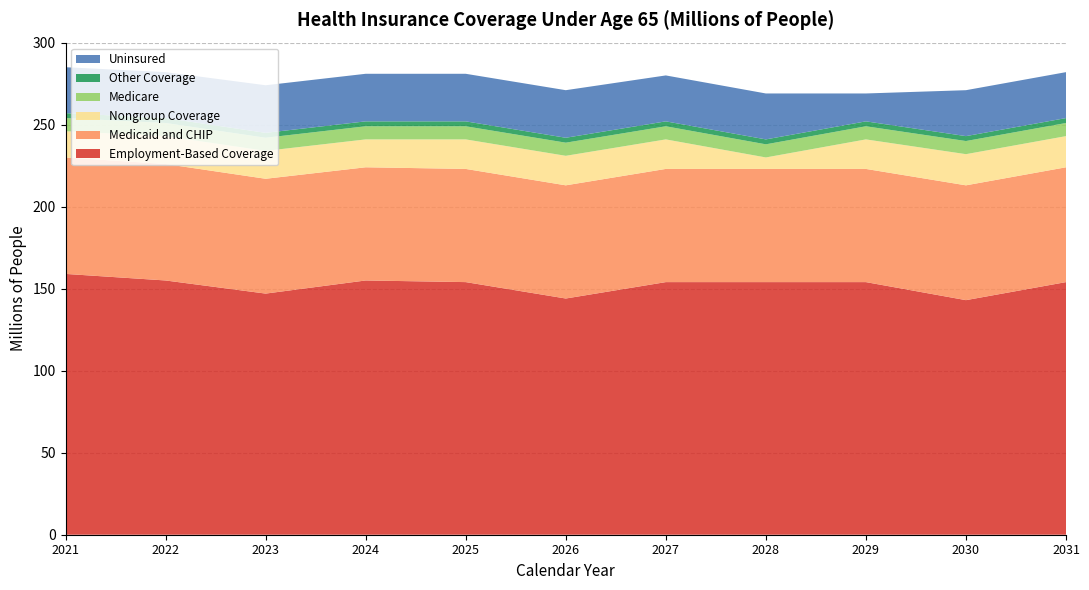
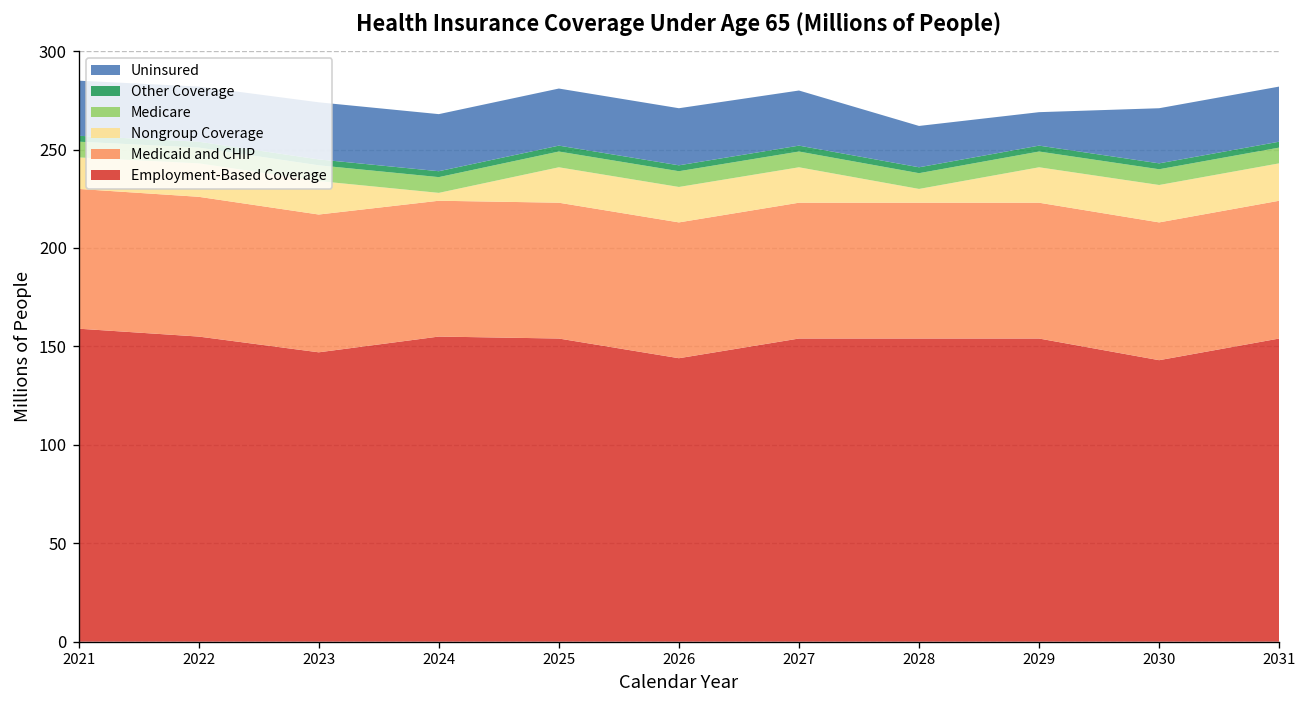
Nongroup Coverage, 2024: 17 -> 4
Uninsured, 2028: 28 -> 21
